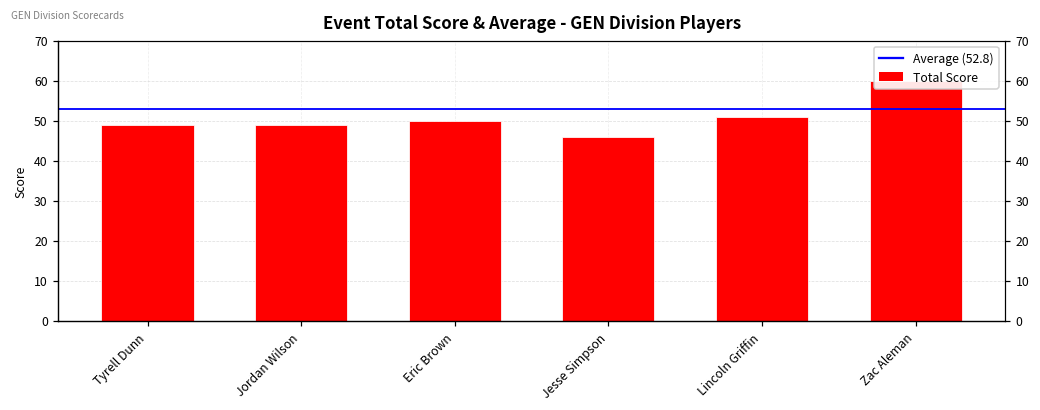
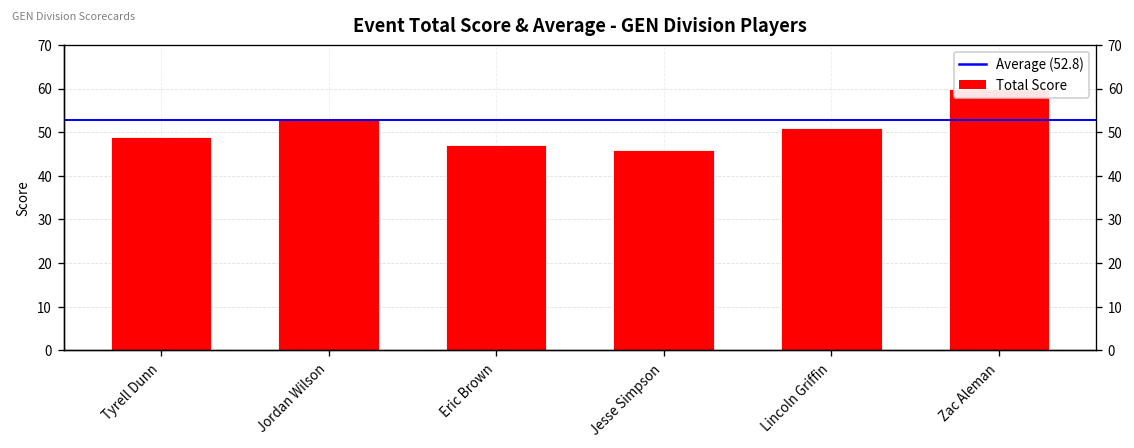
Jordan Wilson: 49 -> 53
Eric Brown: 50 -> 47
